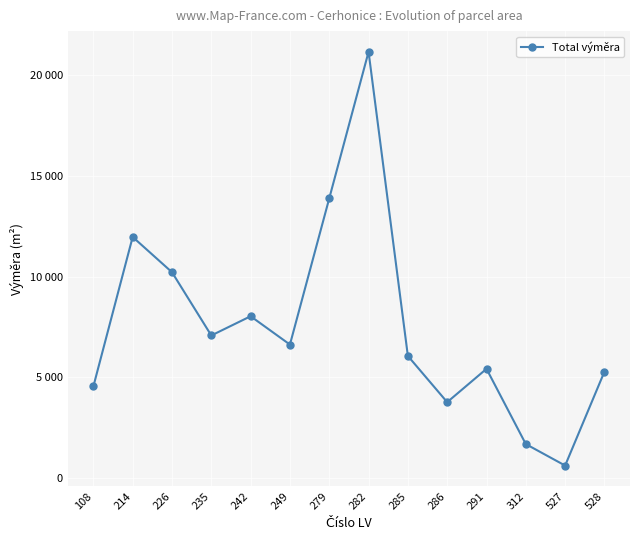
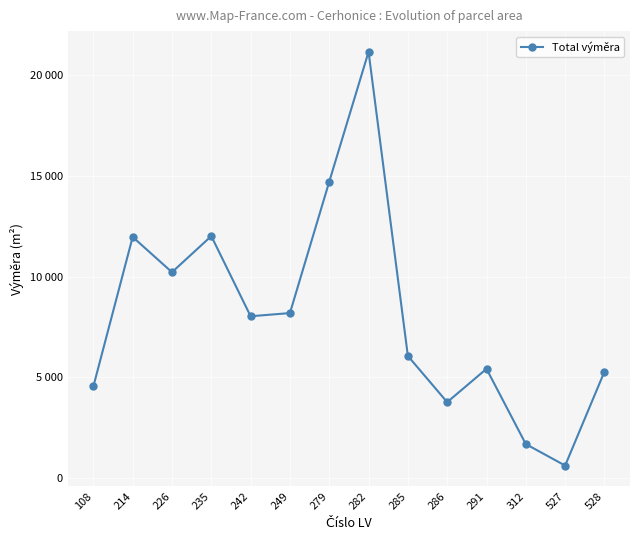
235: 7100 -> 12000
249: 6600 -> 8200
279: 13900 -> 14700
